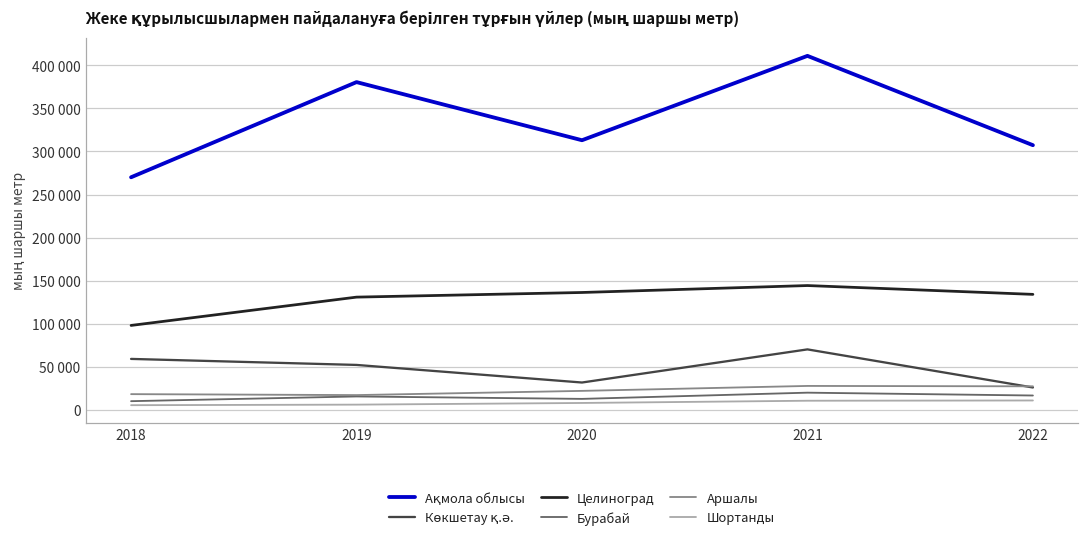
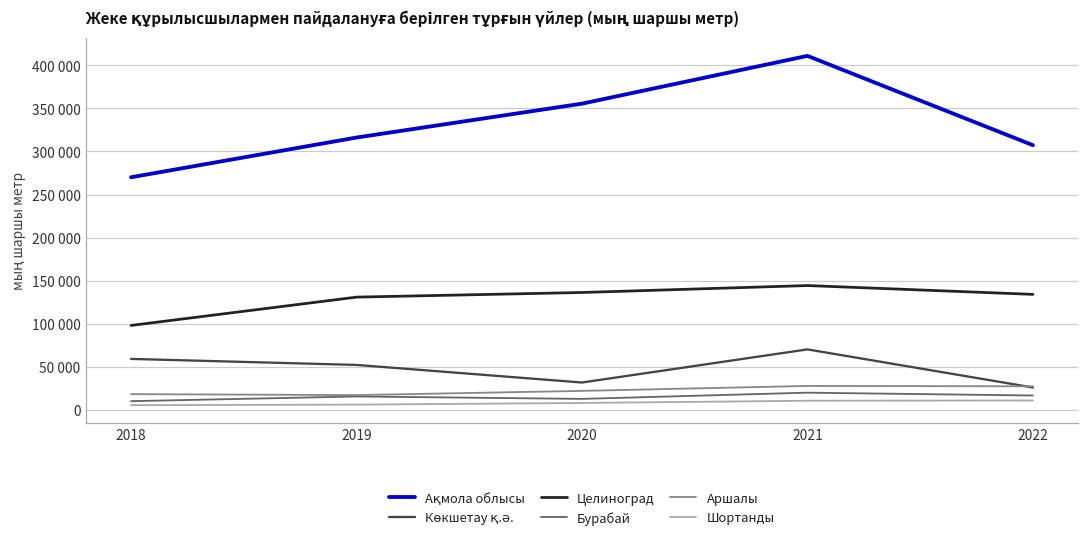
Ақмола облысы, 2019: 380000 -> 320000
Ақмола облысы, 2020: 310000 -> 360000
